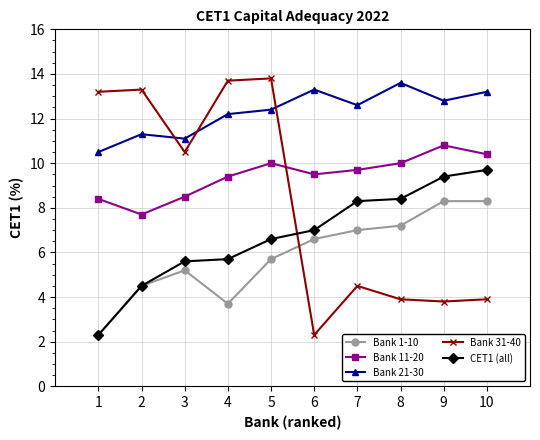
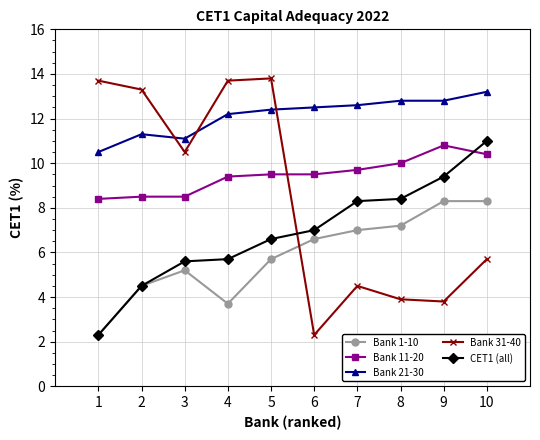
Bank 31-40, 1: 13.2 -> 13.7
Bank 11-20, 2: 7.7 -> 8.5
Bank 11-20, 5: 10.0 -> 9.5
Bank 21-30, 6: 13.3 -> 12.5
Bank 21-30, 8: 13.6 -> 12.8
Bank 31-40, 10: 3.9 -> 5.7
CET1 (all), 10: 9.7 -> 11.0
